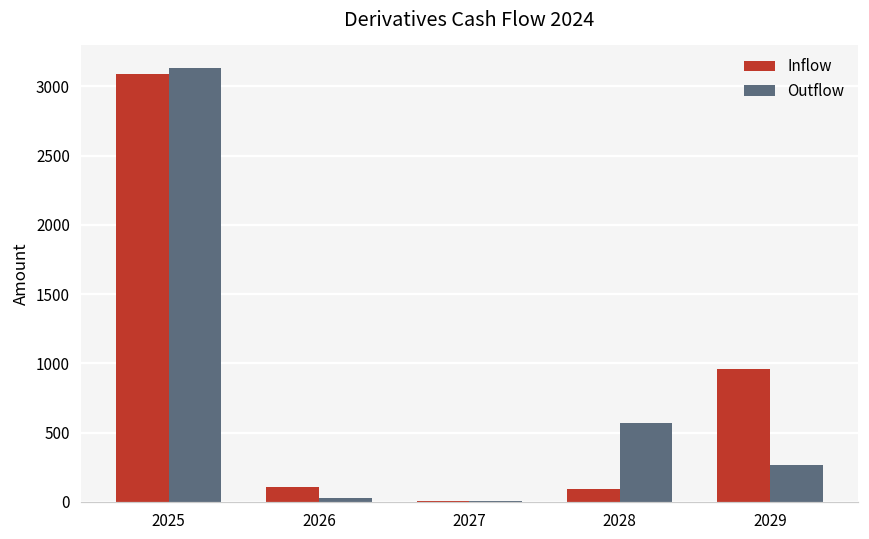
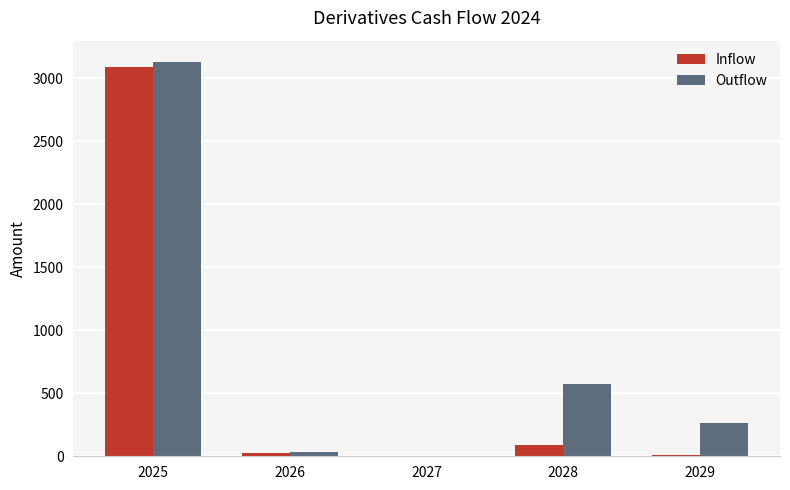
Inflow, 2026: 110 -> 20
Inflow, 2029: 960 -> 10
